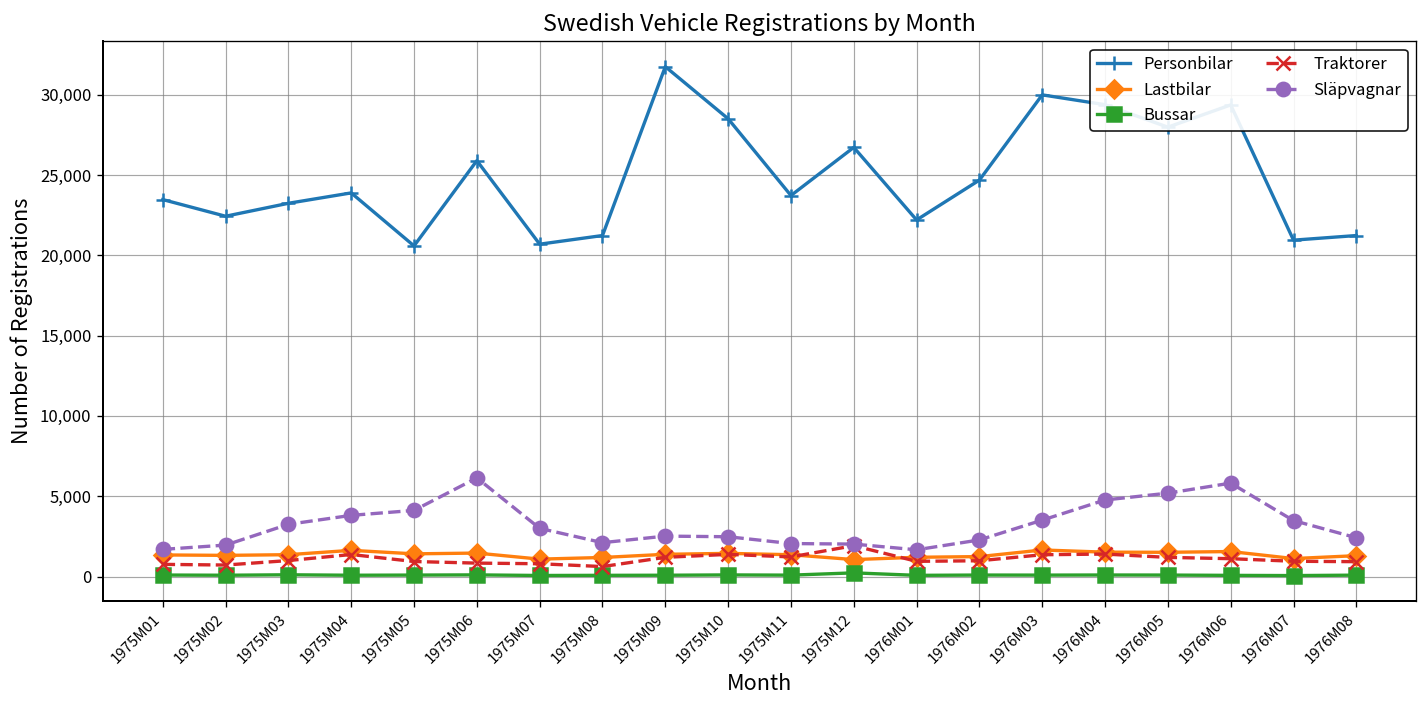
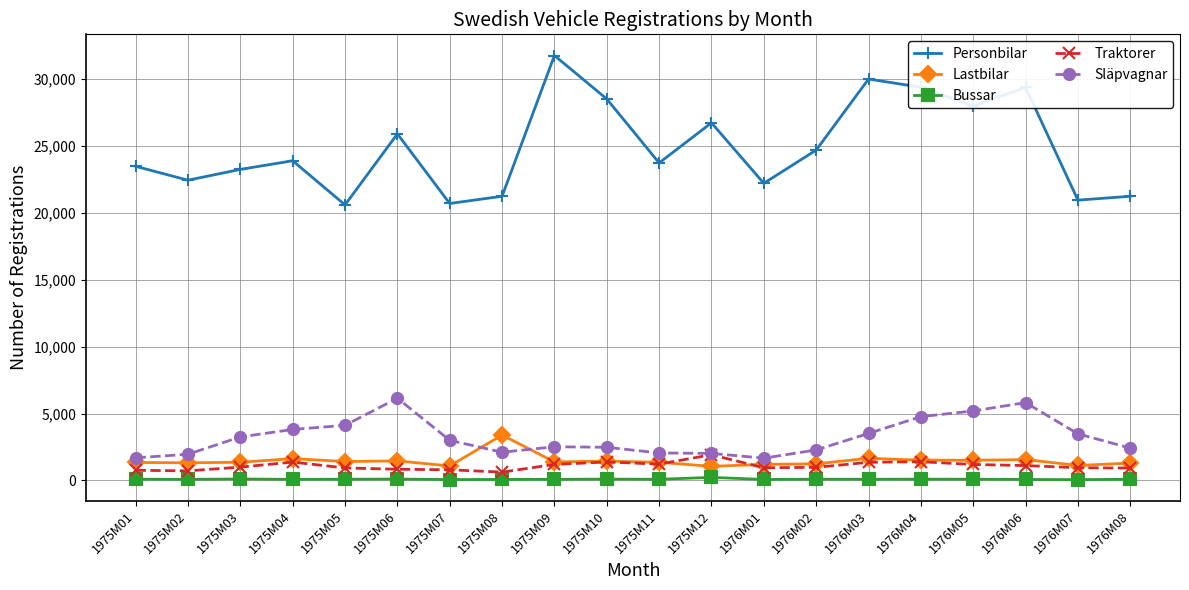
Lastbilar, 1975M08: 1,200 -> 3,400
